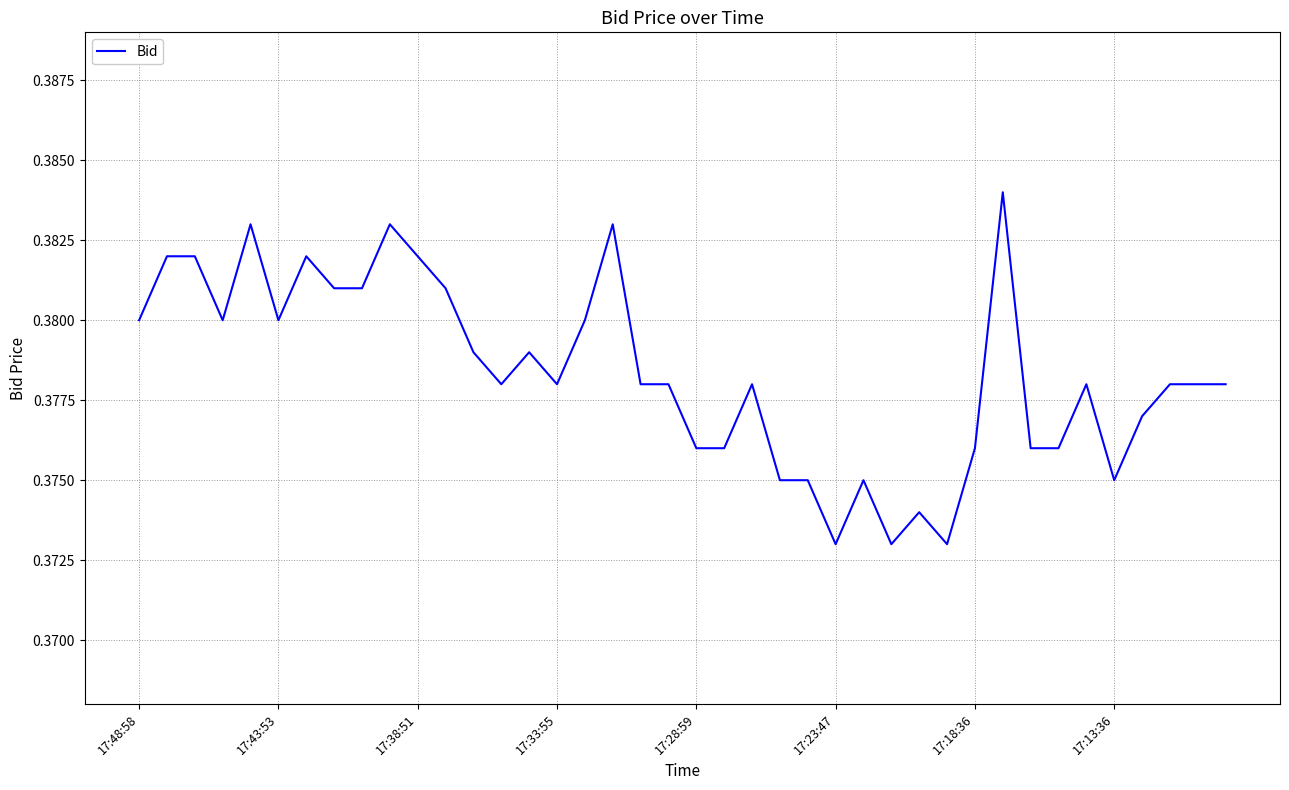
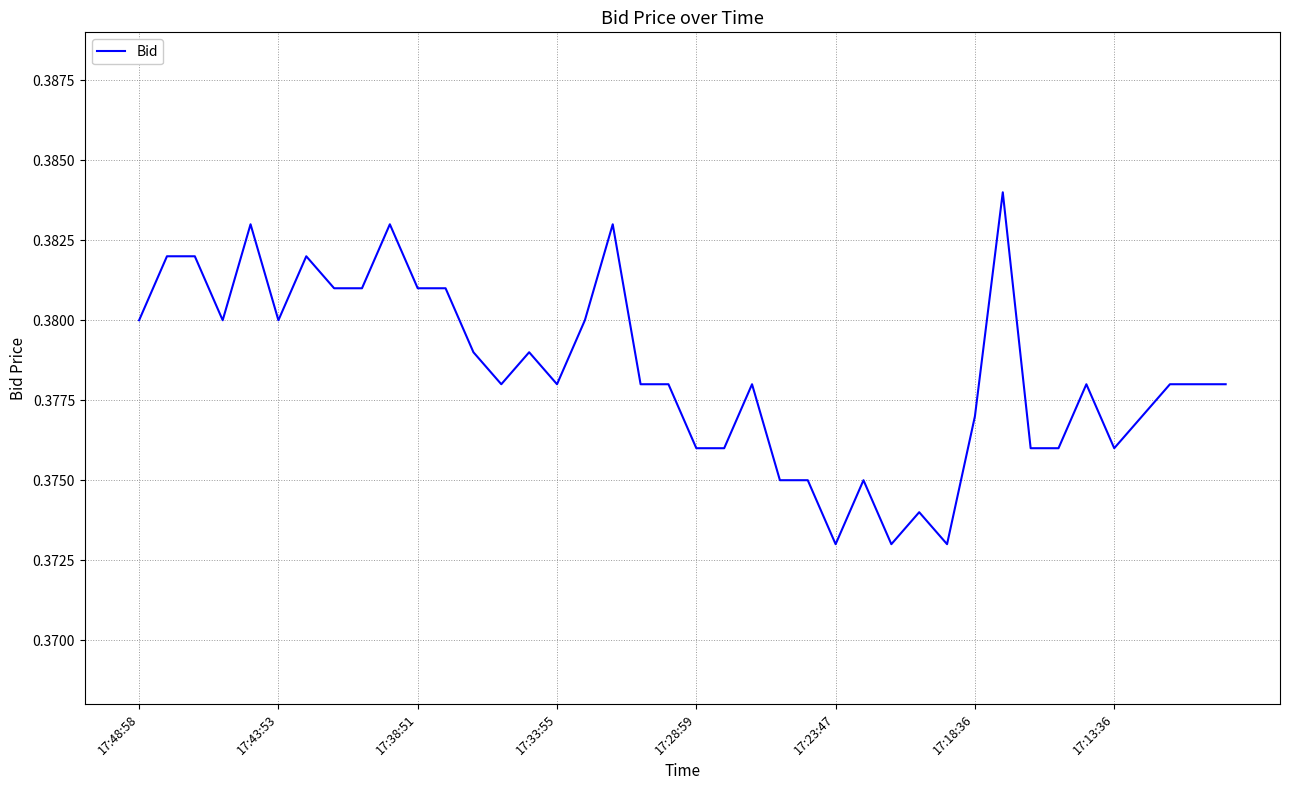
17:38:51: 0.382 -> 0.381
17:18:36: 0.376 -> 0.377
17:13:36: 0.375 -> 0.376
